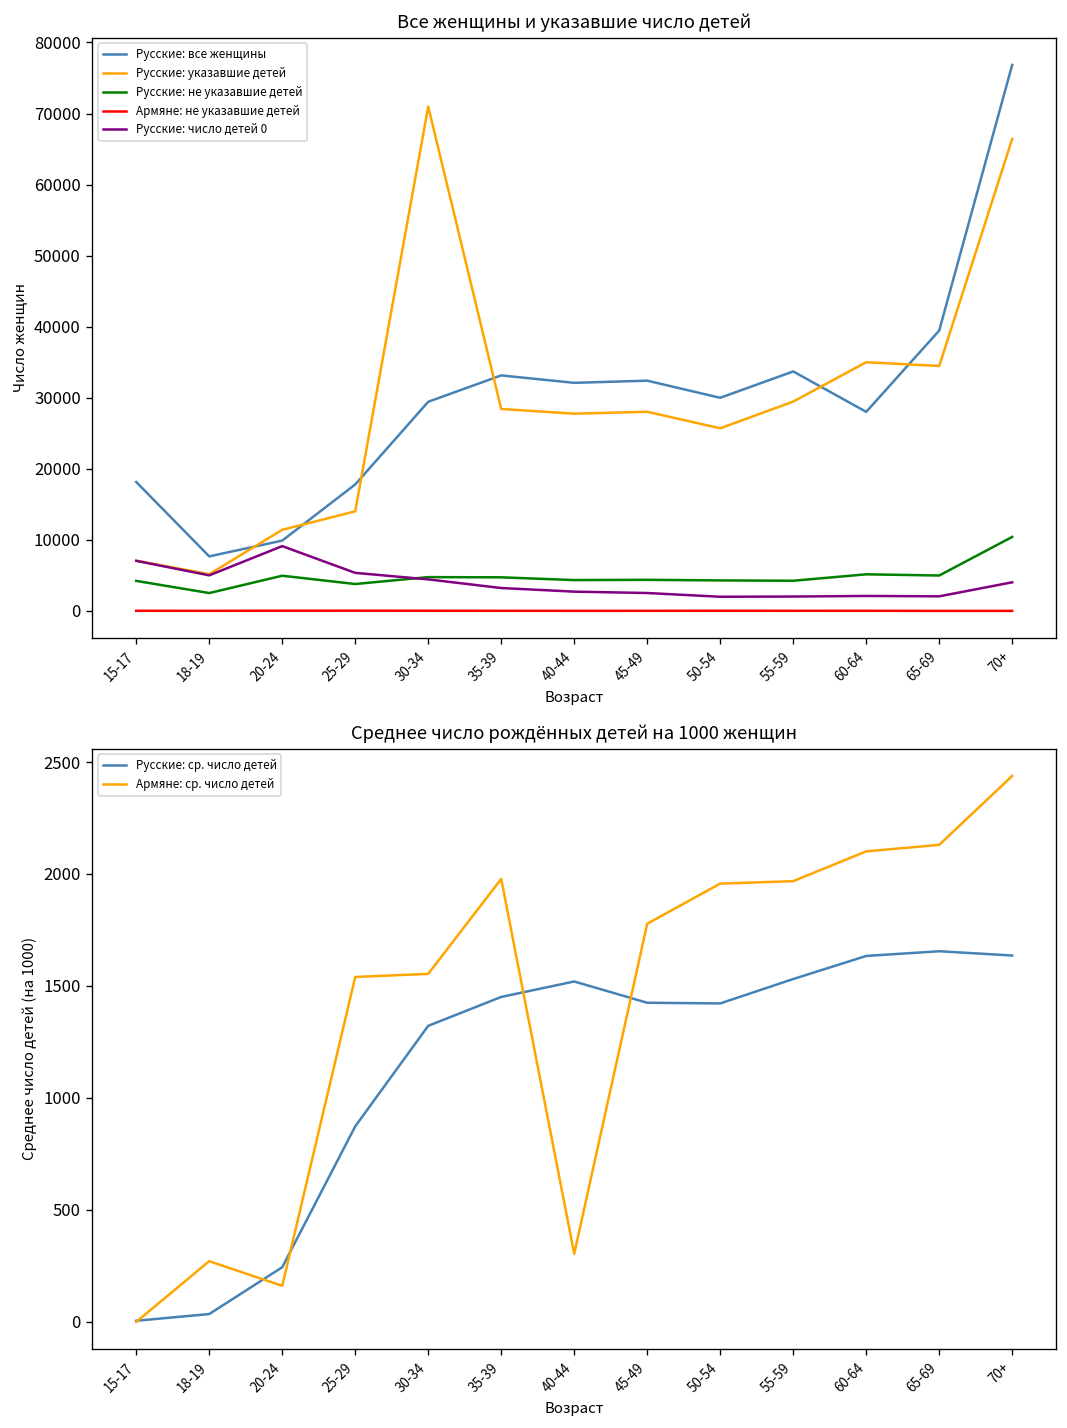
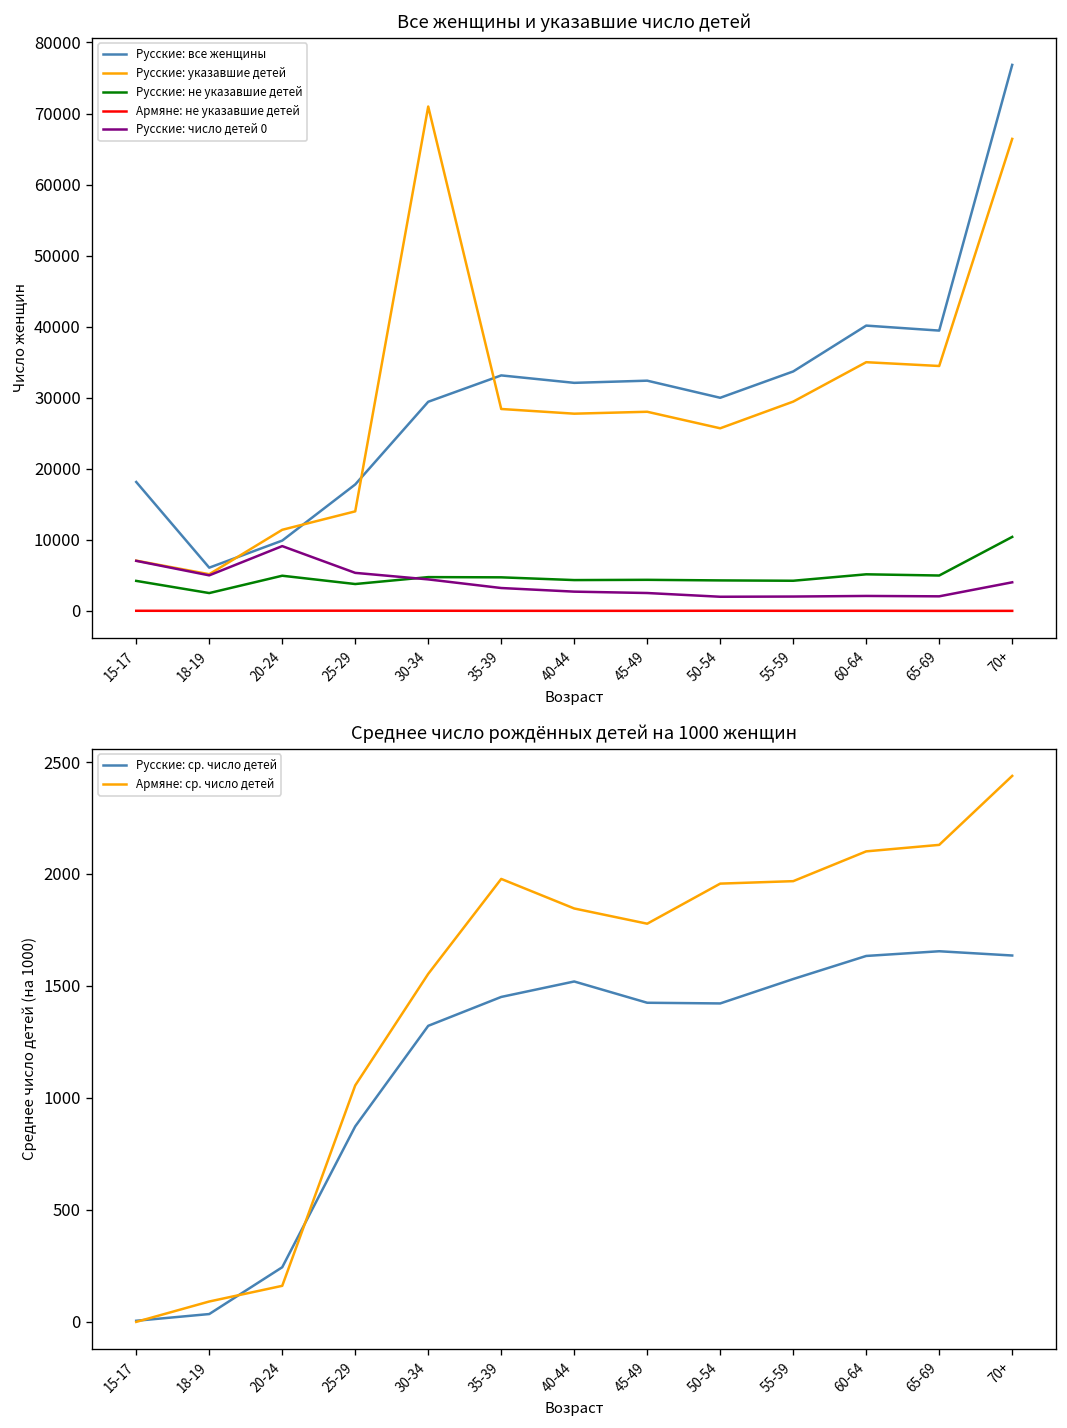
Все женщины и указавшие число детей, Русские: все женщины, 18-19: 8000 -> 6000
Все женщины и указавшие число детей, Русские: все женщины, 60-64: 28000 -> 40000
Среднее число рождённых детей на 1000 женщин, Армяне: ср. число детей, 18-19: 270 -> 90
Среднее число рождённых детей на 1000 женщин, Армяне: ср. число детей, 25-29: 1540 -> 1060
Среднее число рождённых детей на 1000 женщин, Армяне: ср. число детей, 40-44: 300 -> 1850
